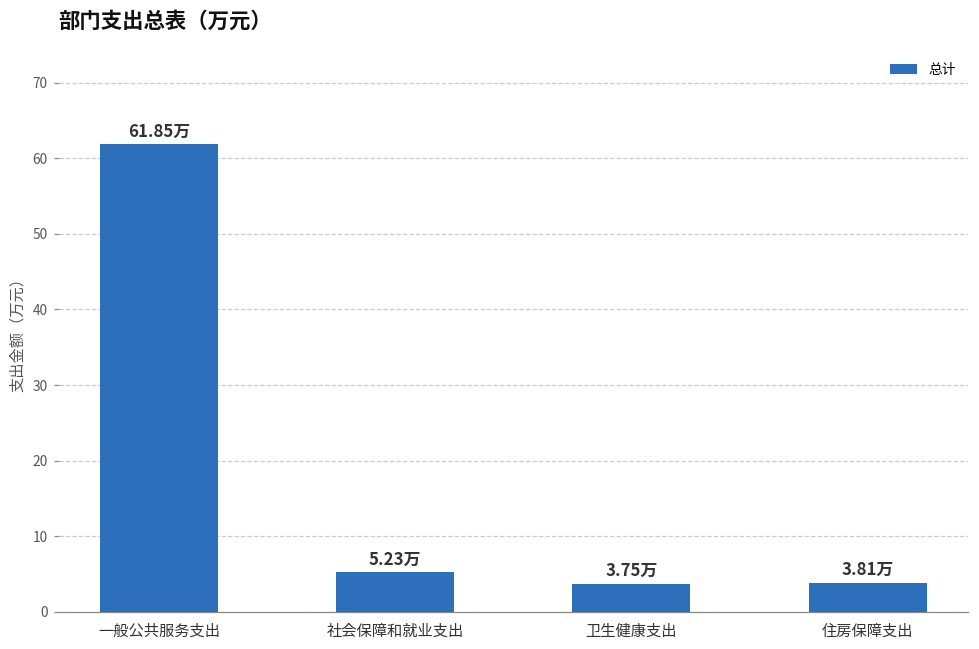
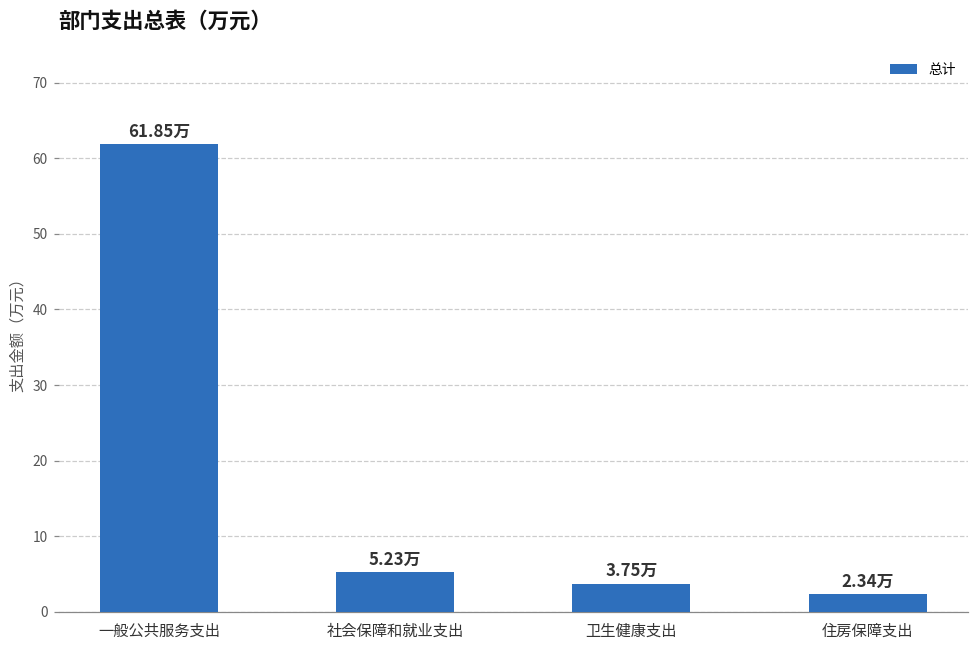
住房保障支出: 3.81万 -> 2.34万
